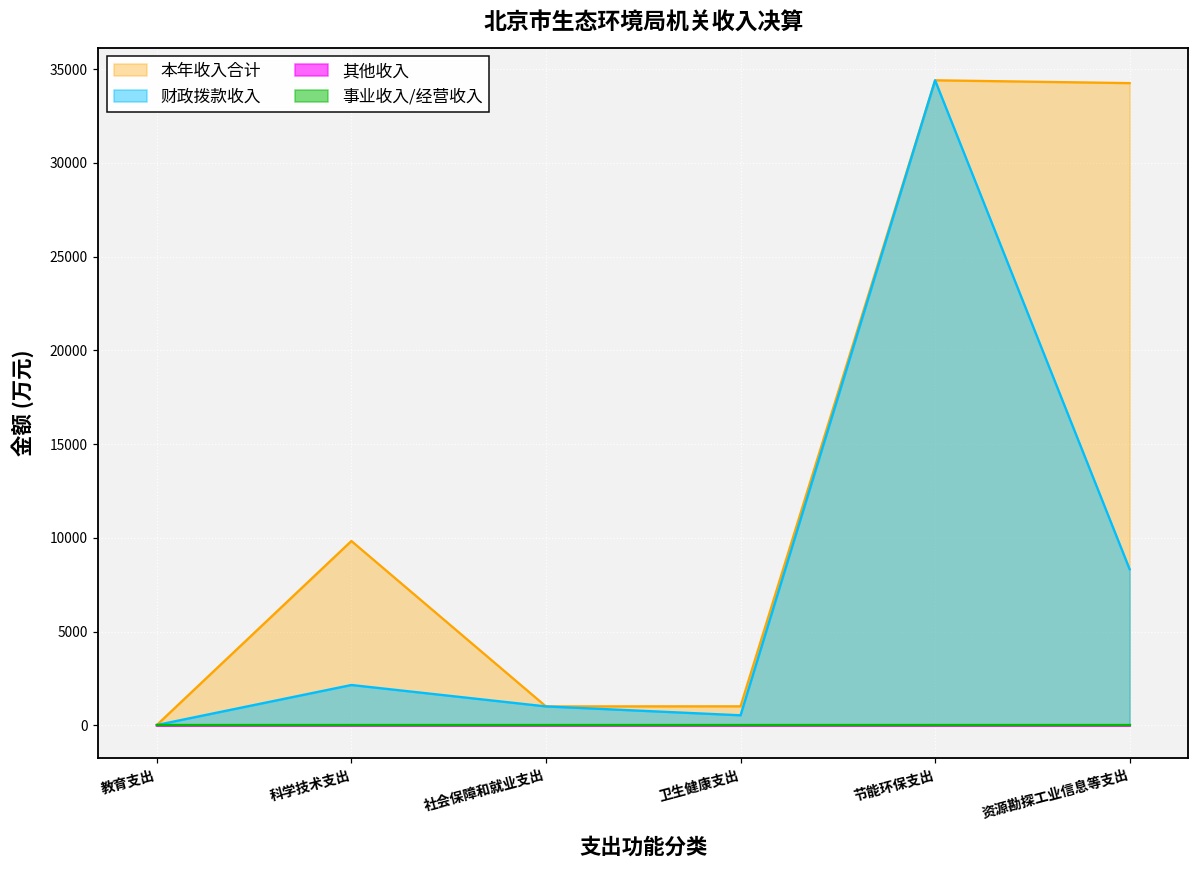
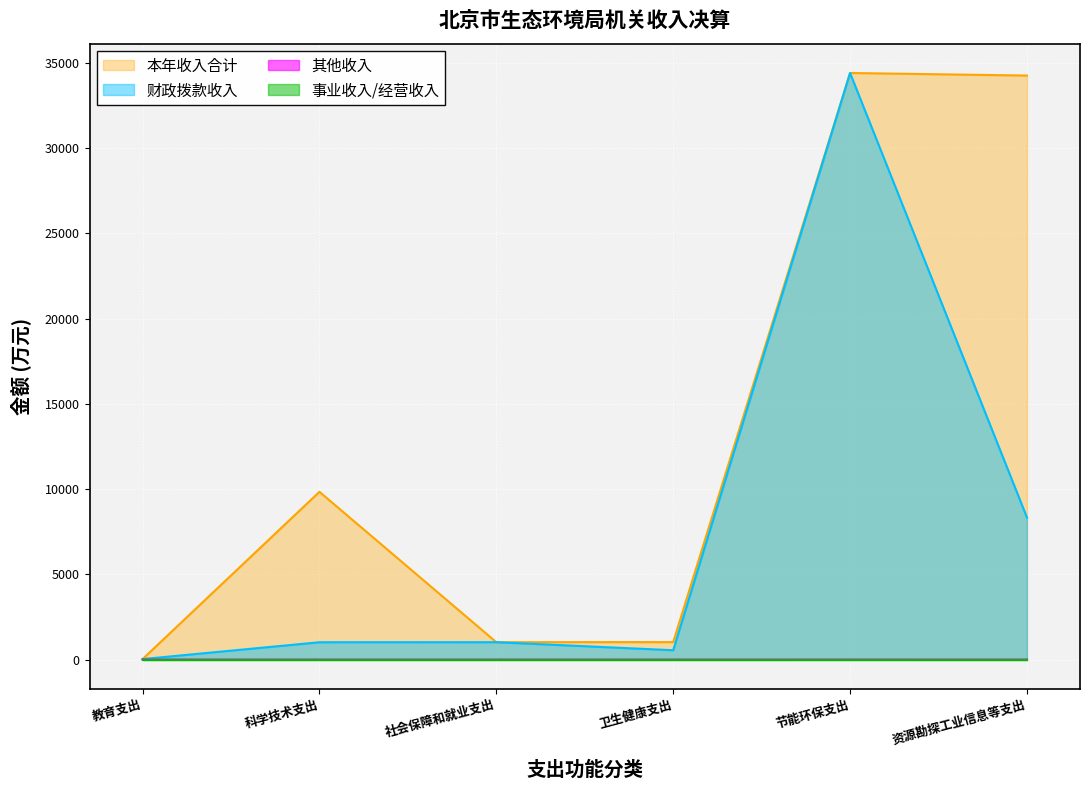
财政拨款收入, 科学技术支出: 2200 -> 1000
